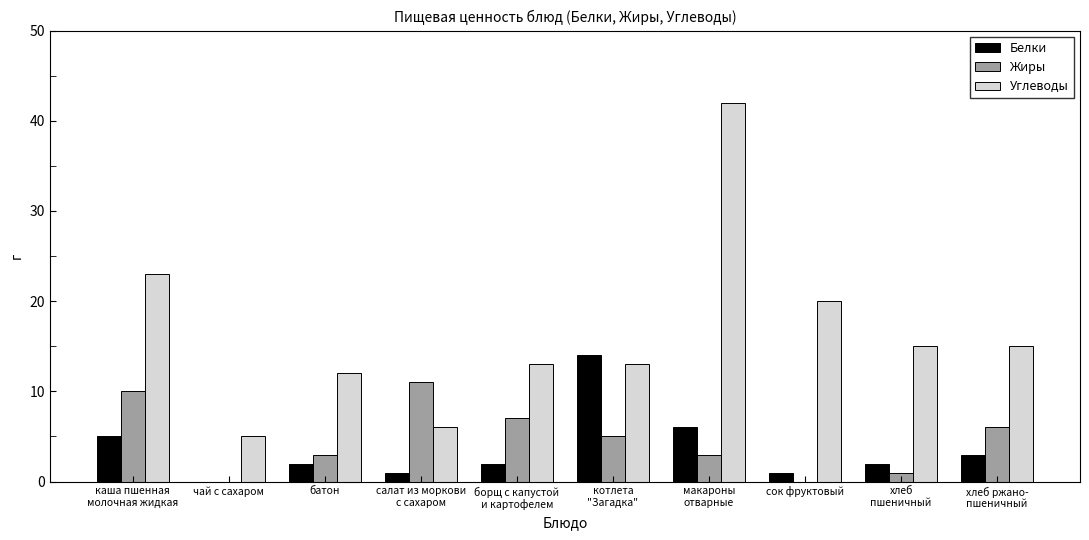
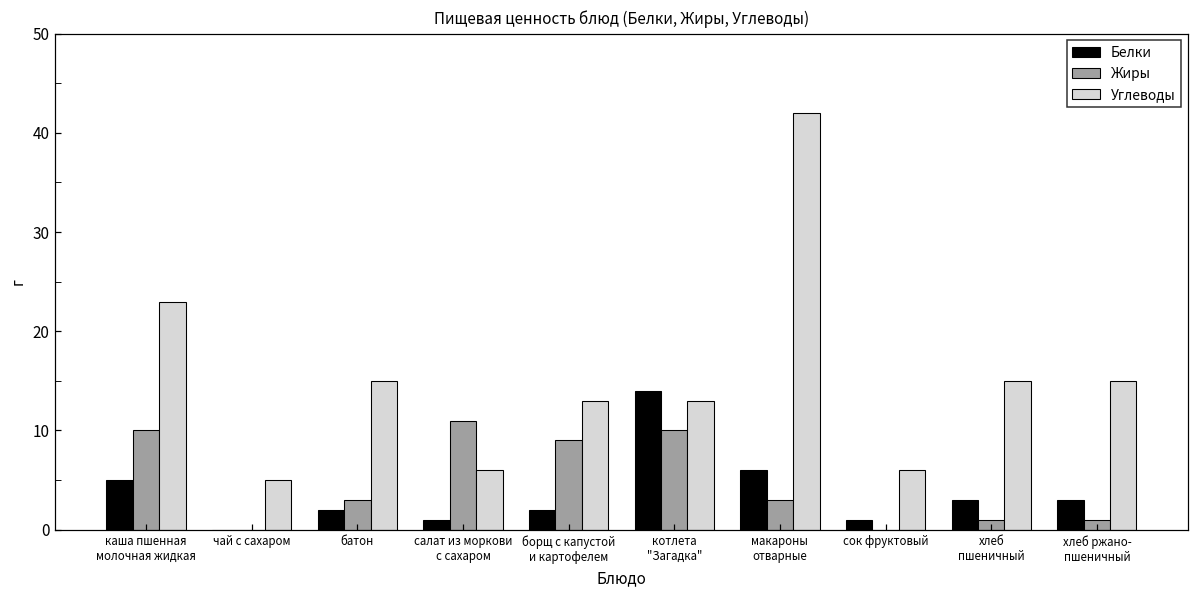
Углеводы, батон: 12 -> 15
Жиры, борщ с капустой и картофелем: 7 -> 9
Жиры, котлета "Загадка": 5 -> 10
Углеводы, сок фруктовый: 20 -> 6
Белки, хлеб пшеничный: 2 -> 3
Жиры, хлеб ржано- пшеничный: 6 -> 1
